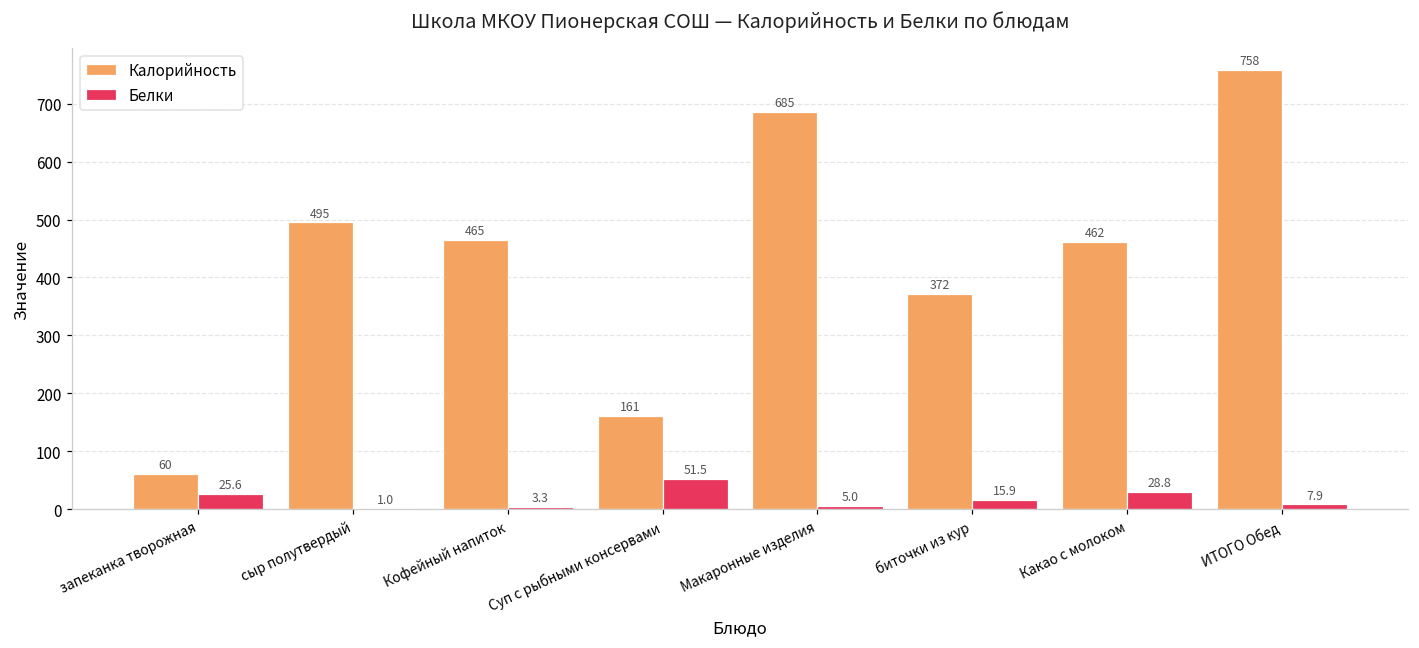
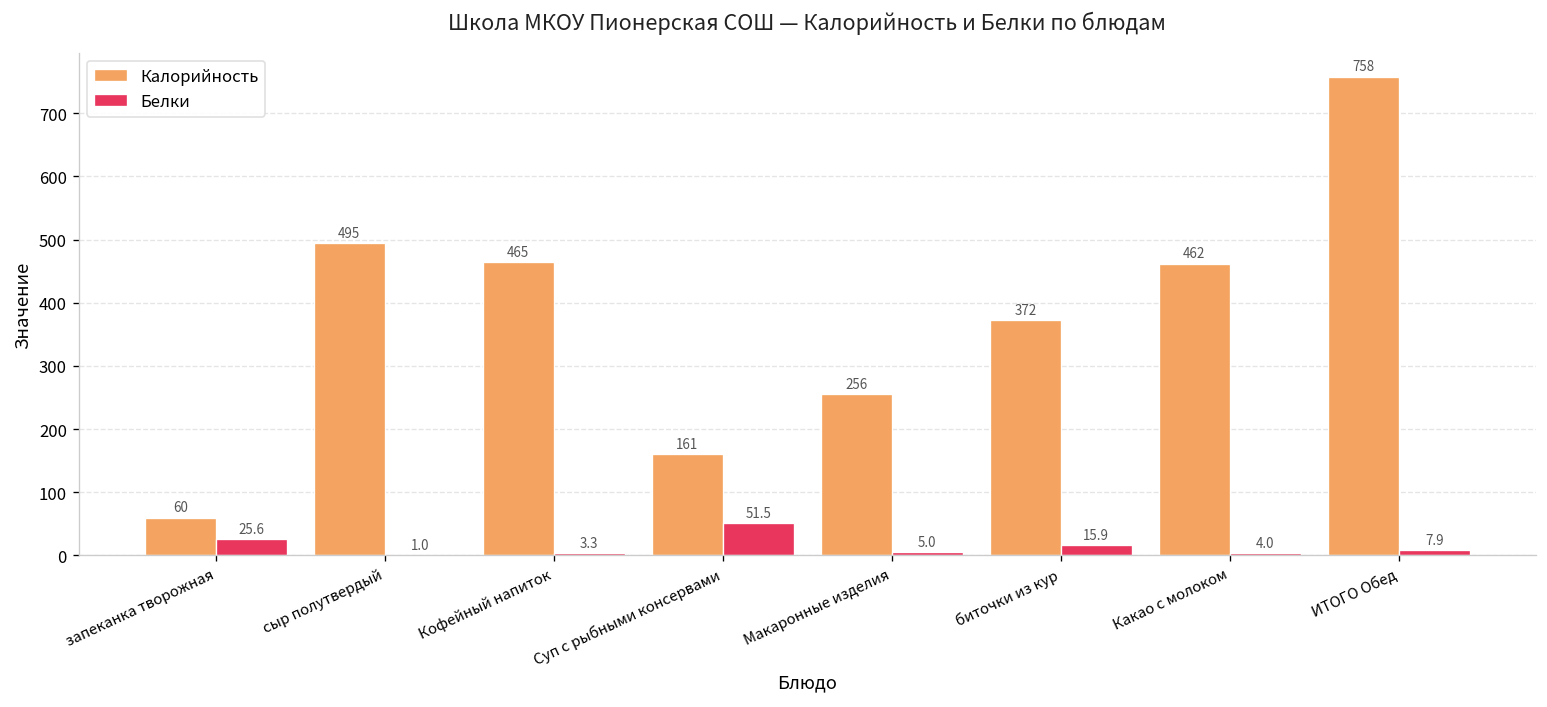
Калорийность, Макаронные изделия: 685 -> 256
Белки, Какао с молоком: 28.8 -> 4.0
